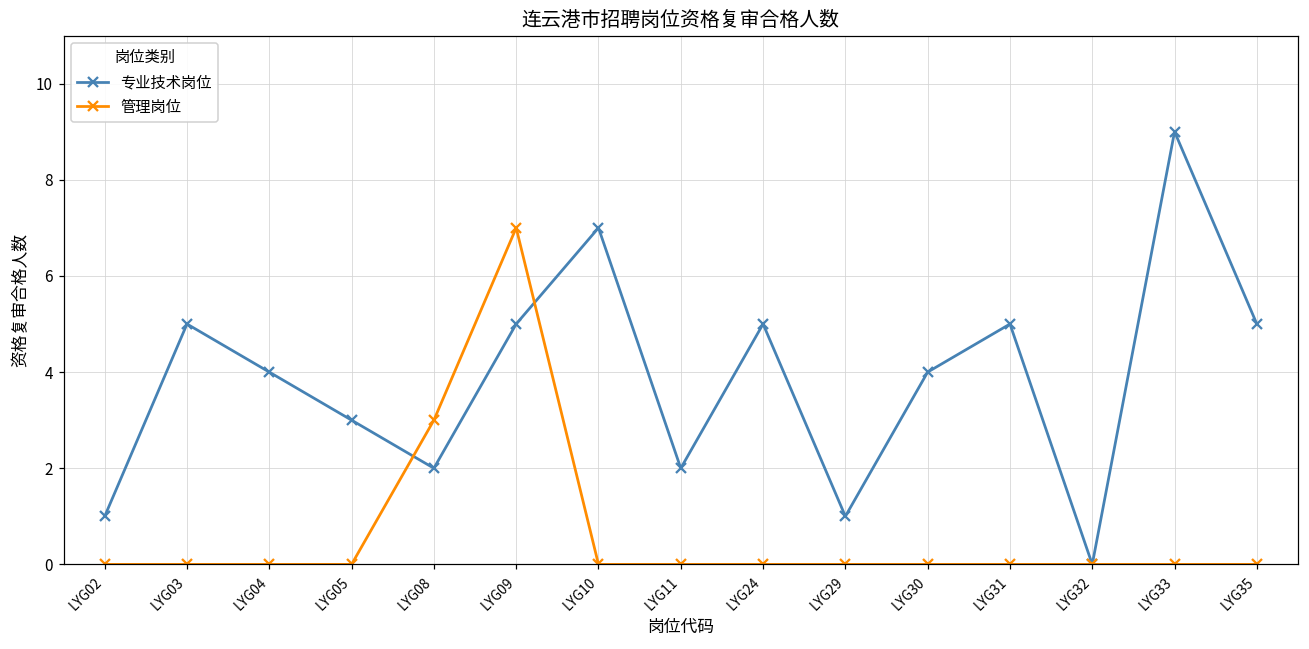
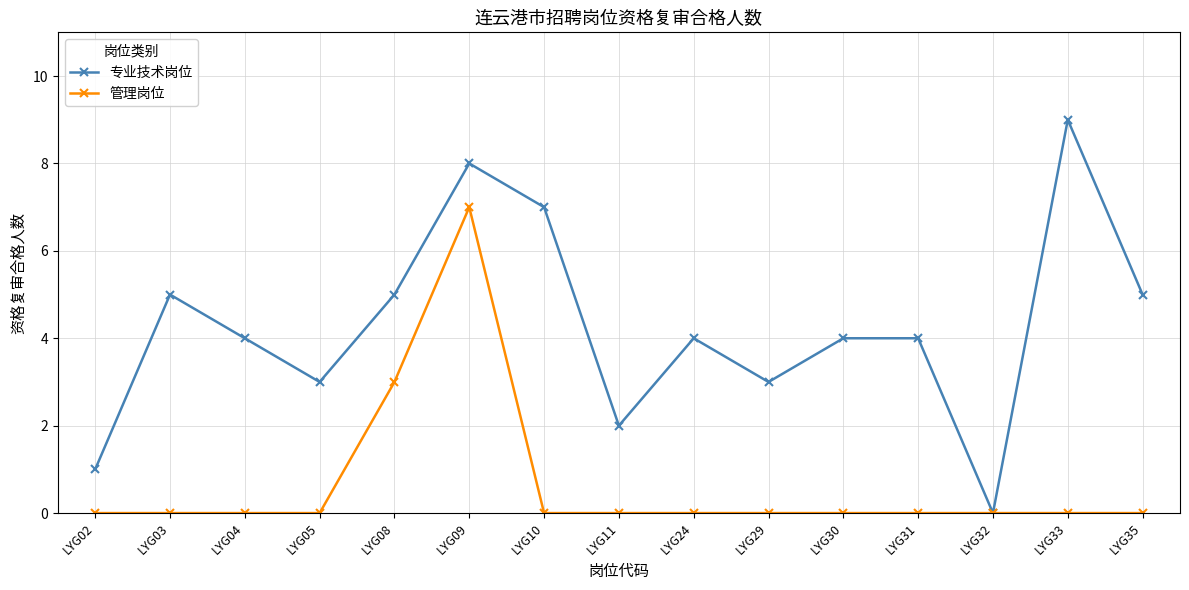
专业技术岗位, LYG08: 2 -> 5
专业技术岗位, LYG09: 5 -> 8
专业技术岗位, LYG24: 5 -> 4
专业技术岗位, LYG29: 1 -> 3
专业技术岗位, LYG31: 5 -> 4
